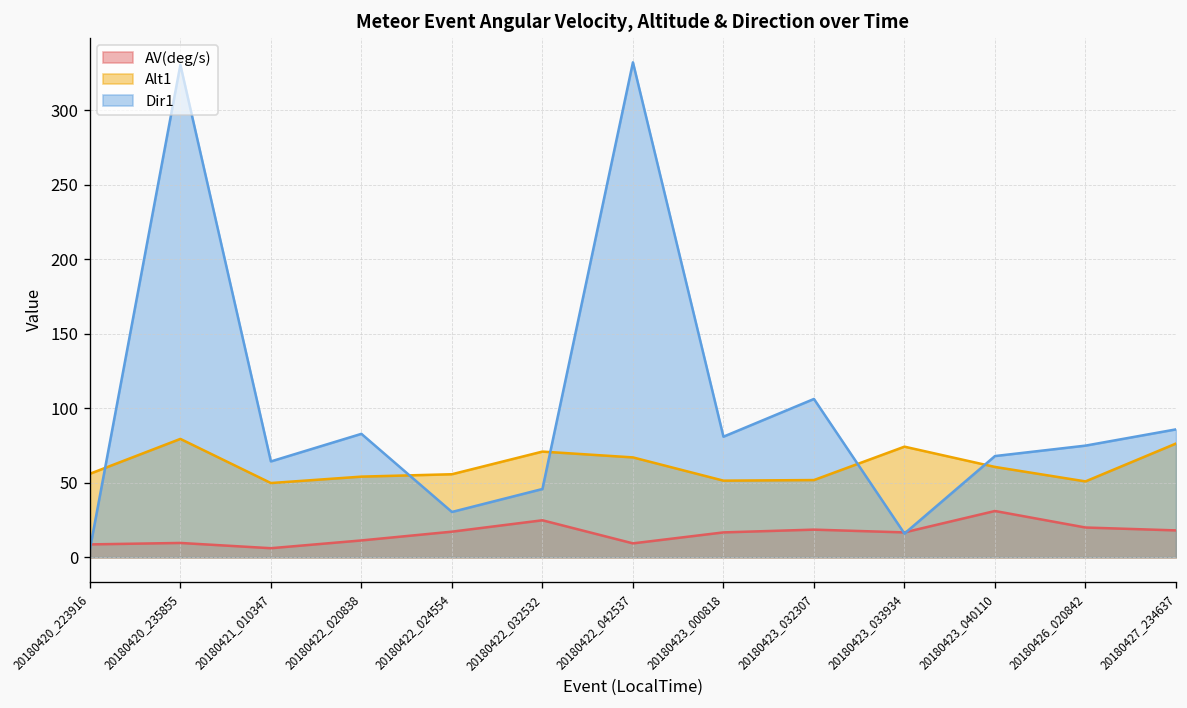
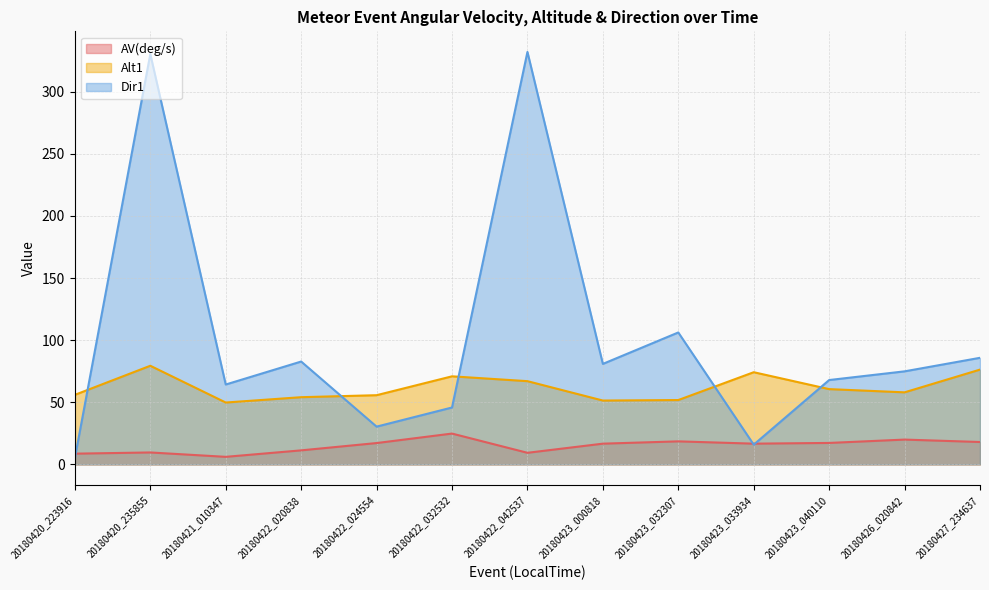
AV(deg/s), 20180423_040110: 31 -> 17
Alt1, 20180426_020842: 51 -> 58
